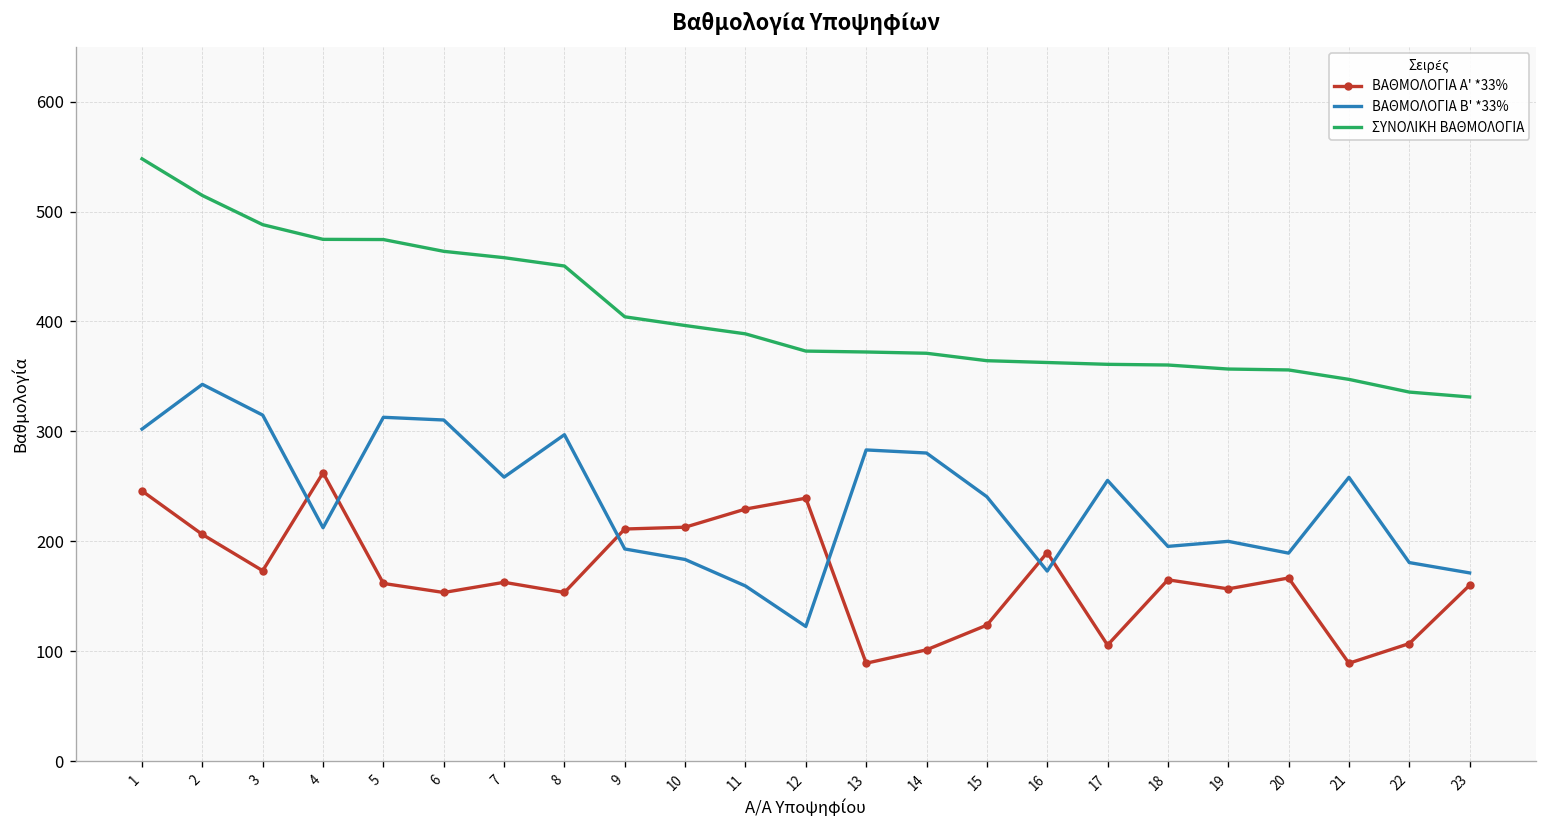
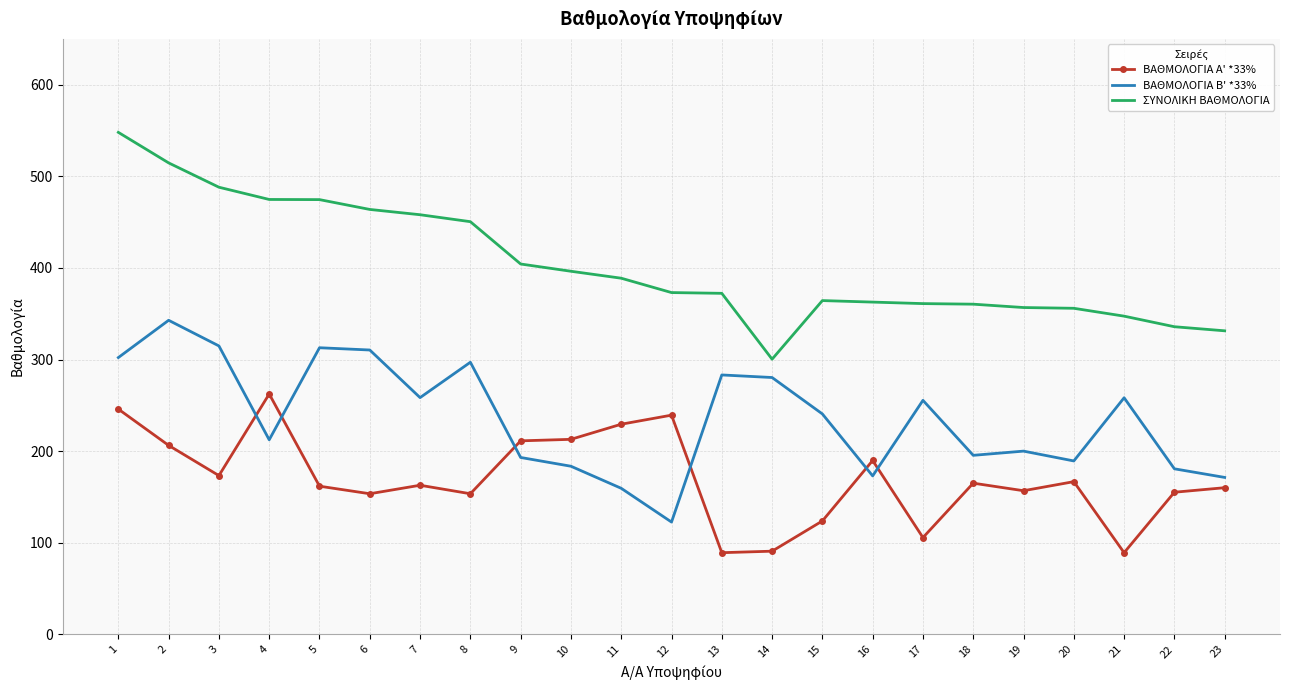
ΒΑΘΜΟΛΟΓΙΑ Α' *33%, 14: 100 -> 90
ΣΥΝΟΛΙΚΗ ΒΑΘΜΟΛΟΓΙΑ, 14: 370 -> 300
ΒΑΘΜΟΛΟΓΙΑ Α' *33%, 22: 110 -> 160
